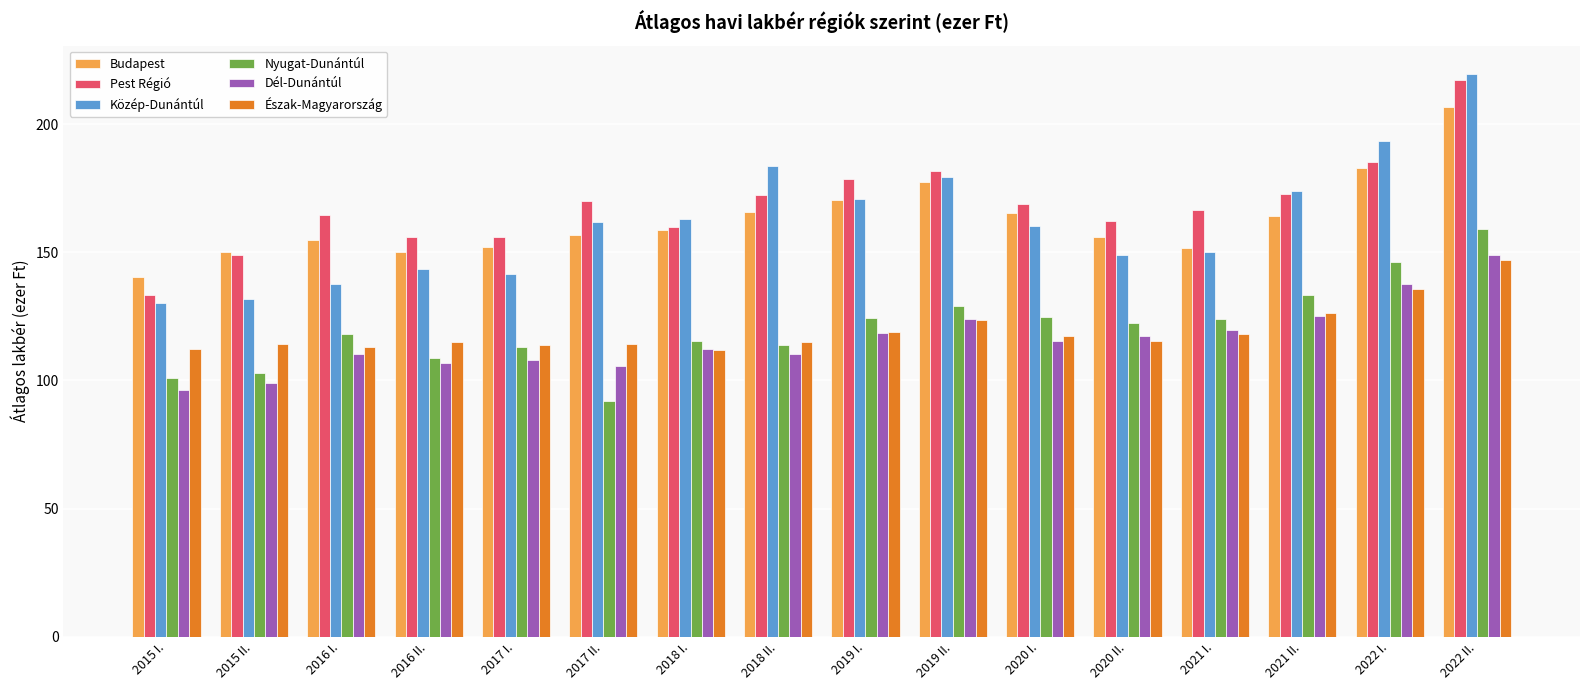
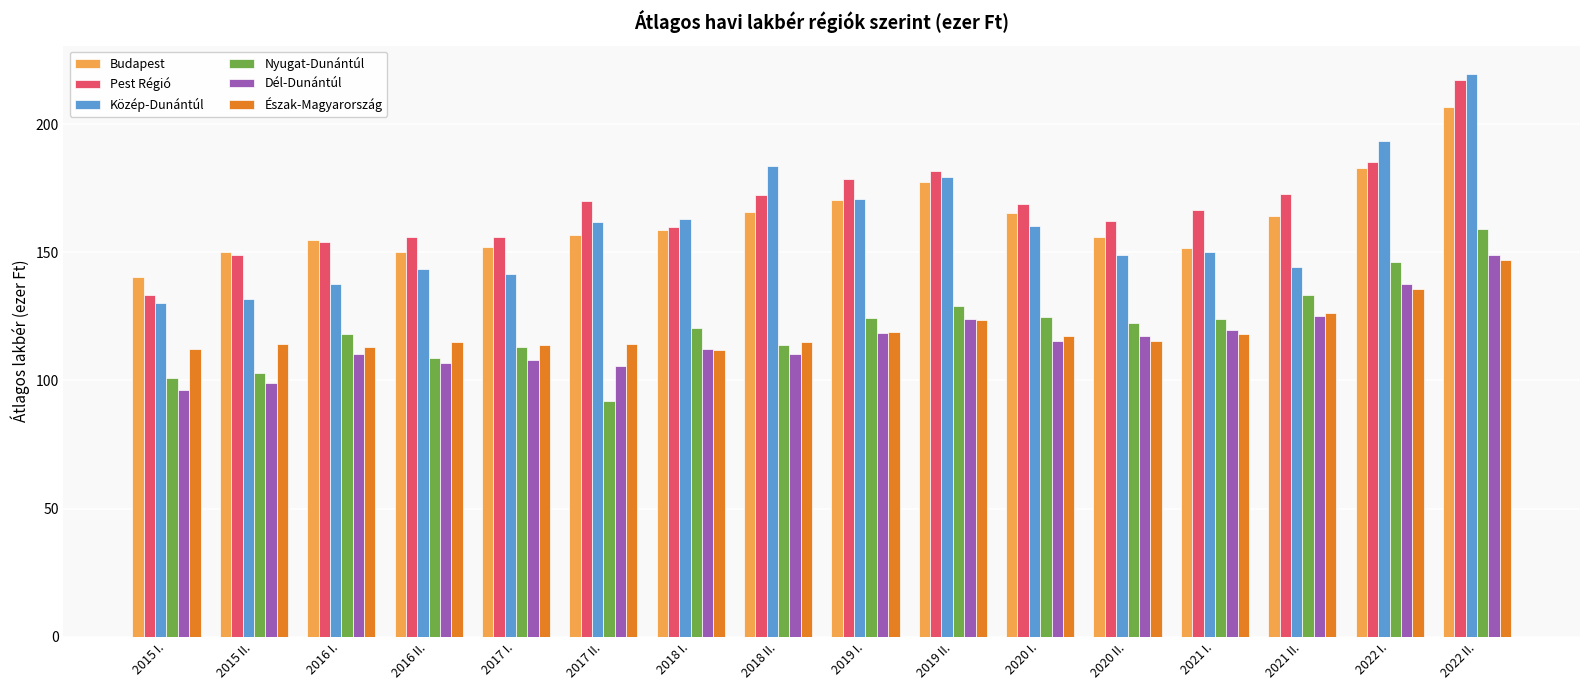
Pest Régió, 2016 I.: 164 -> 154
Nyugat-Dunántúl, 2018 I.: 116 -> 120
Közép-Dunántúl, 2021 II.: 174 -> 144
